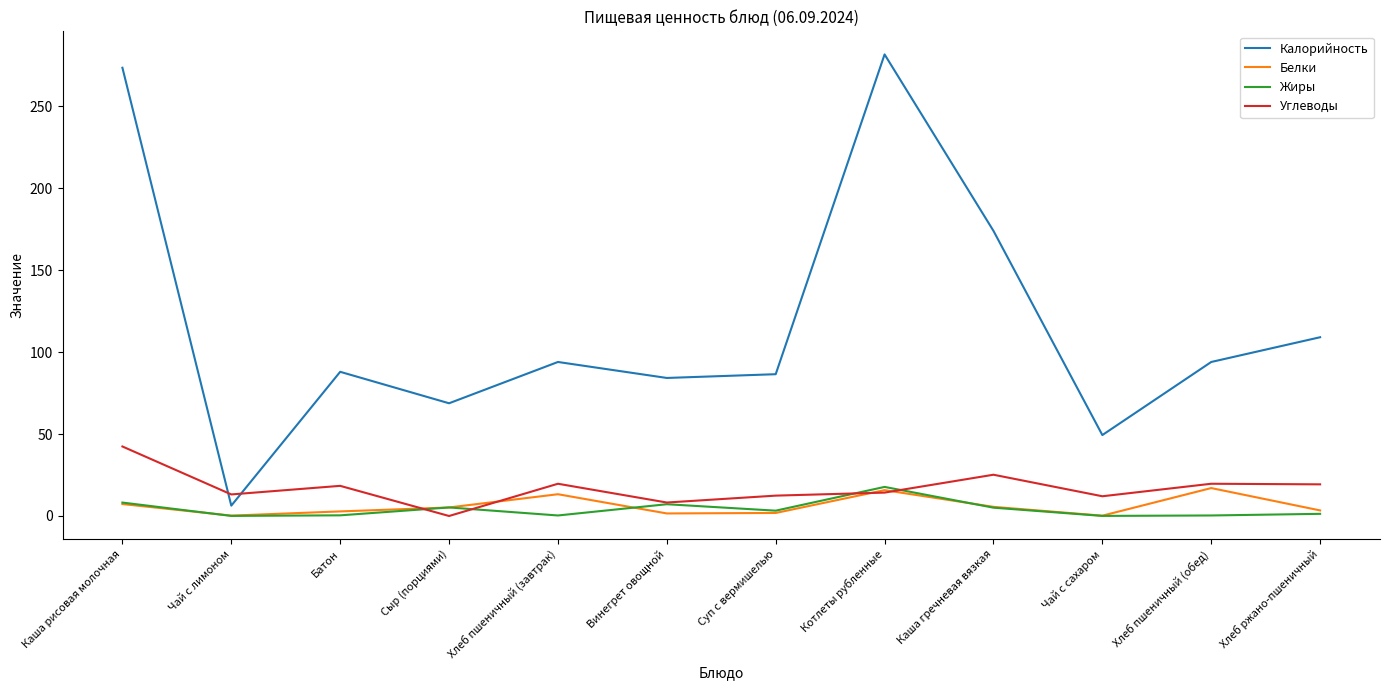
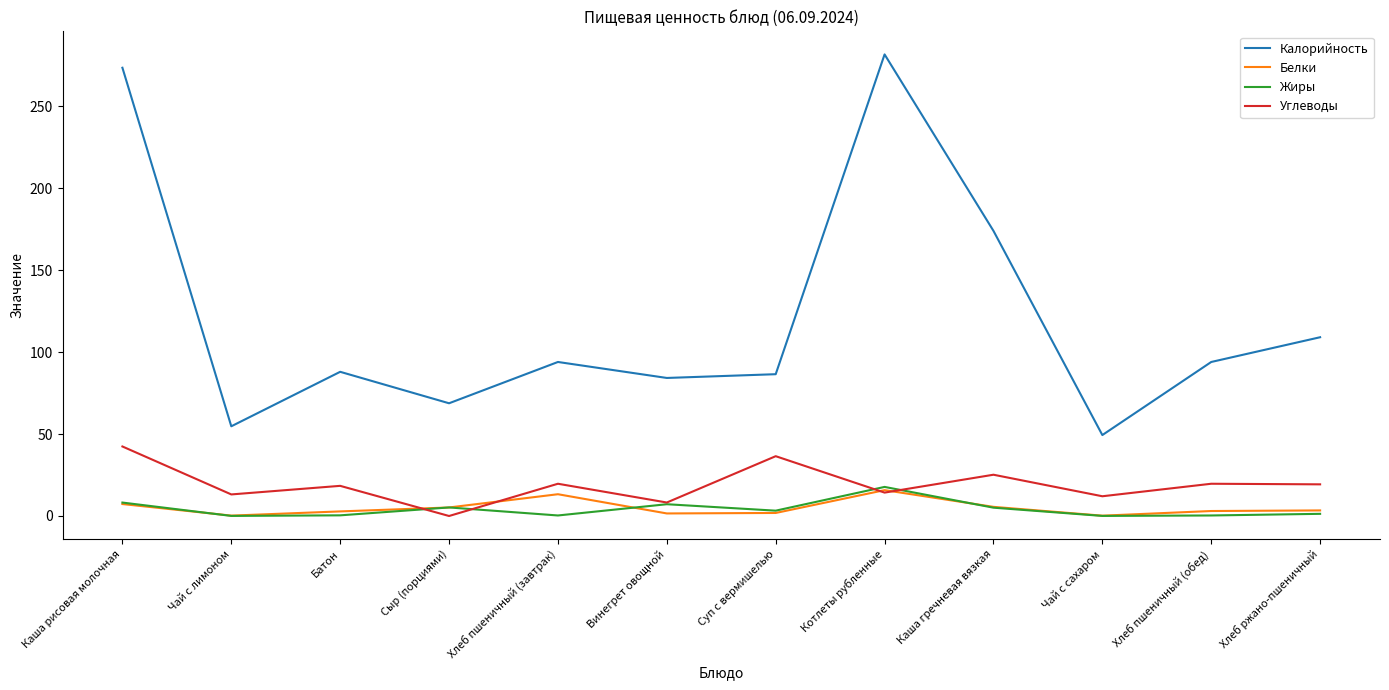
Калорийность, Чай с лимоном: 6 -> 55
Углеводы, Суп с вермишелью: 12 -> 37
Белки, Хлеб пшеничный (обед): 17 -> 3
